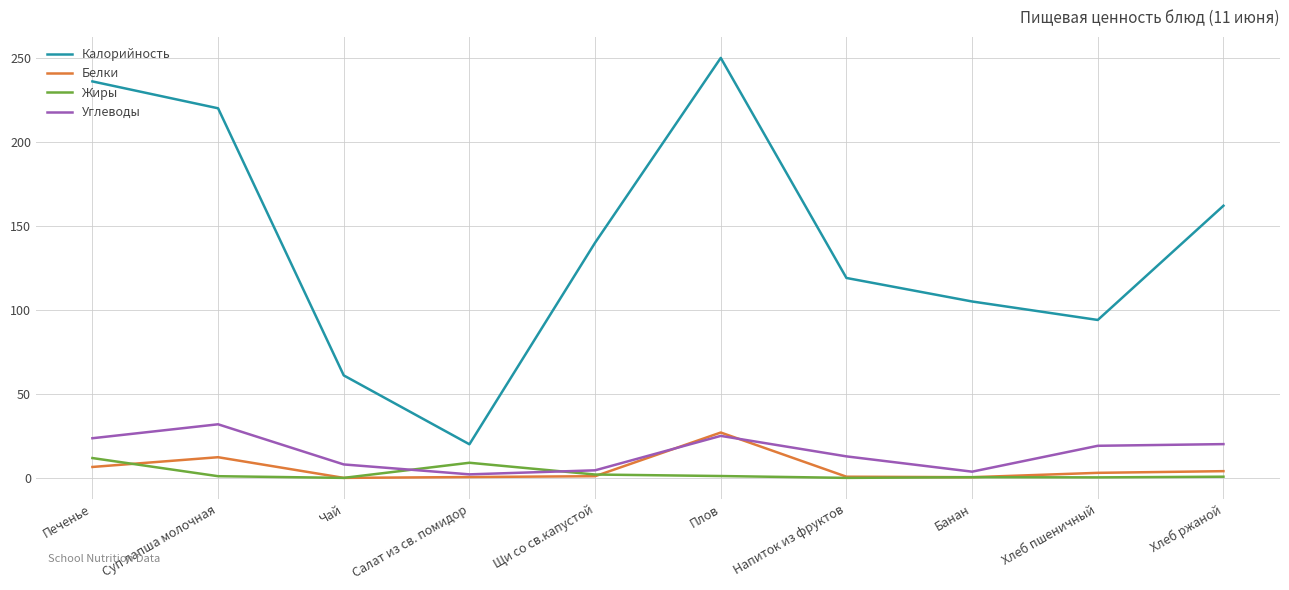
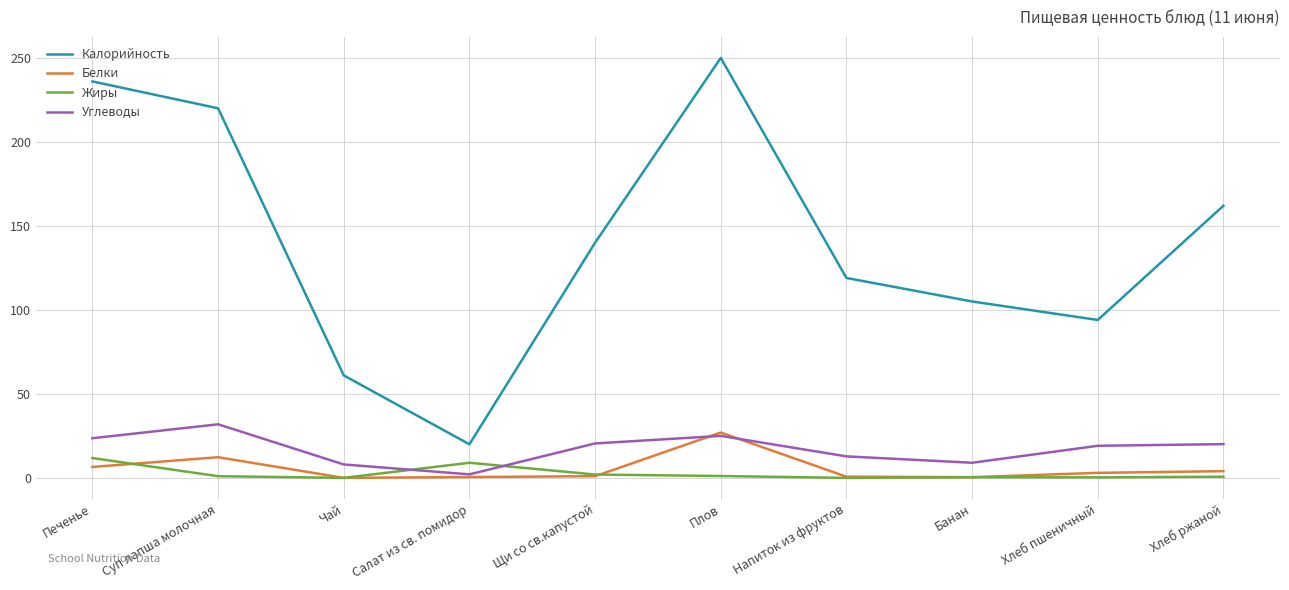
Углеводы, Щи со св.капустой: 5 -> 21
Углеводы, Банан: 4 -> 9
